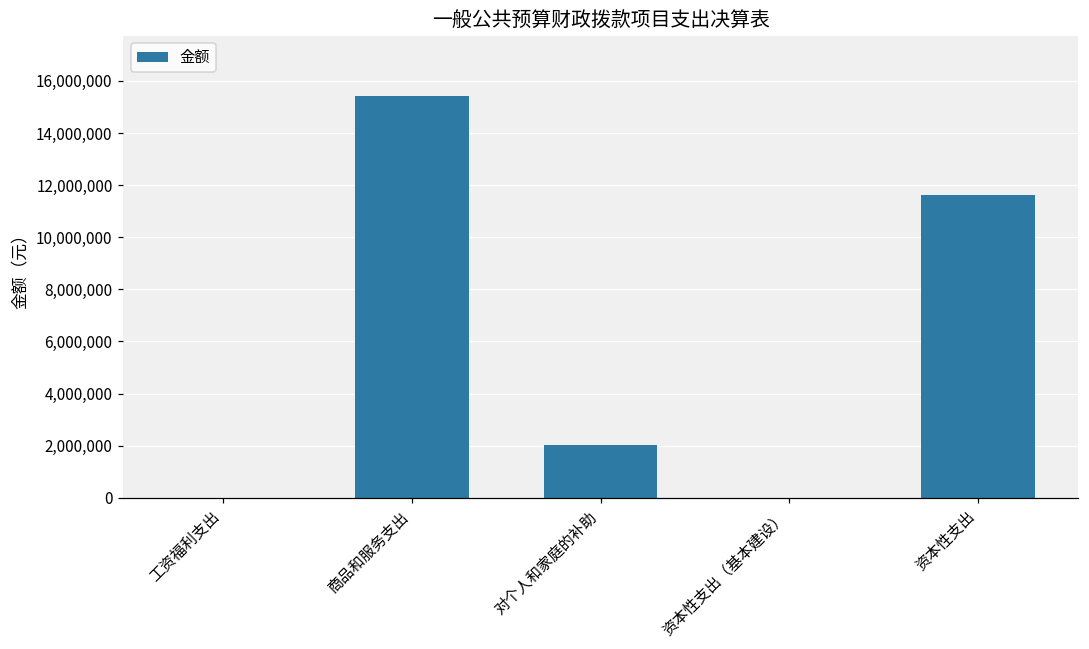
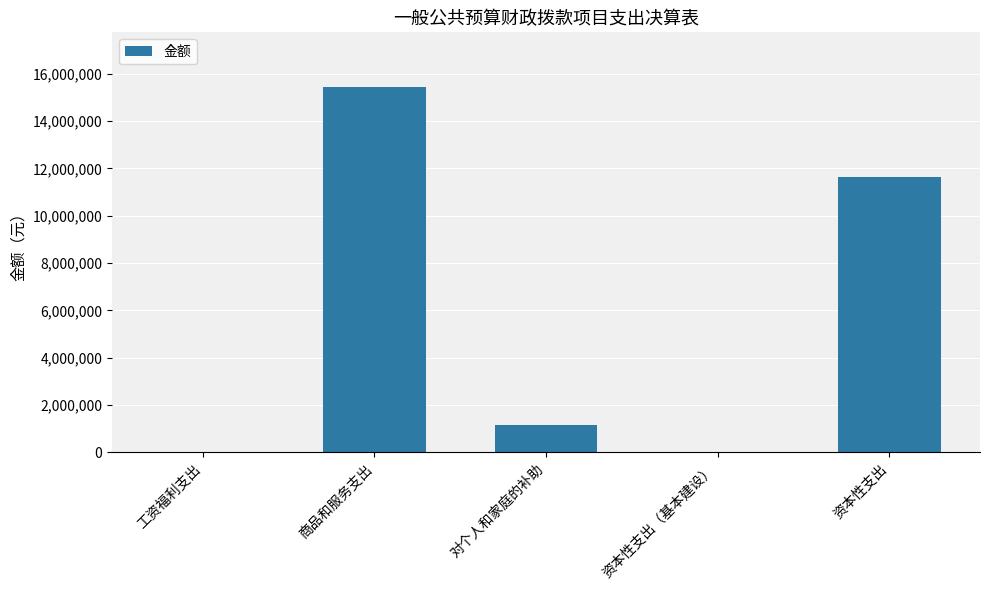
对个人和家庭的补助: 2,000,000 -> 1,200,000
